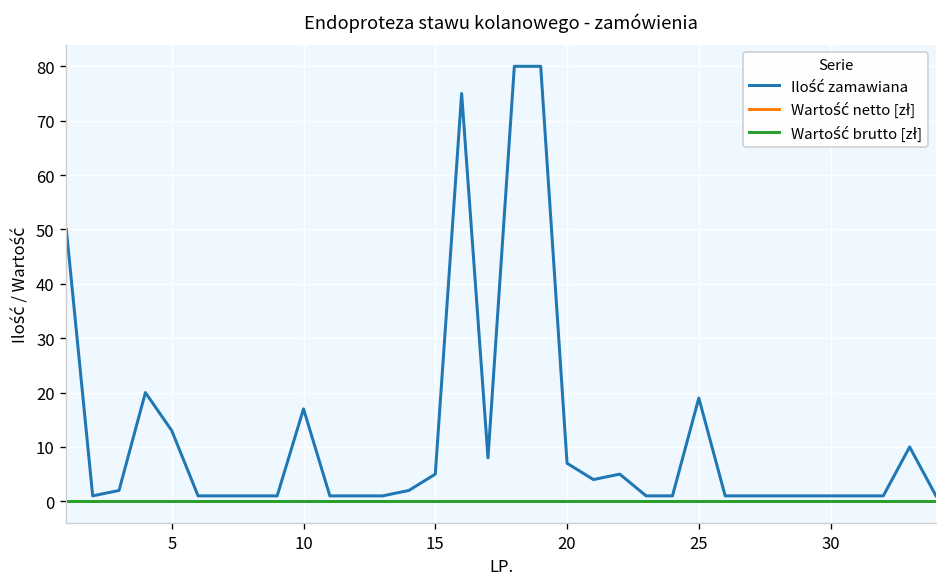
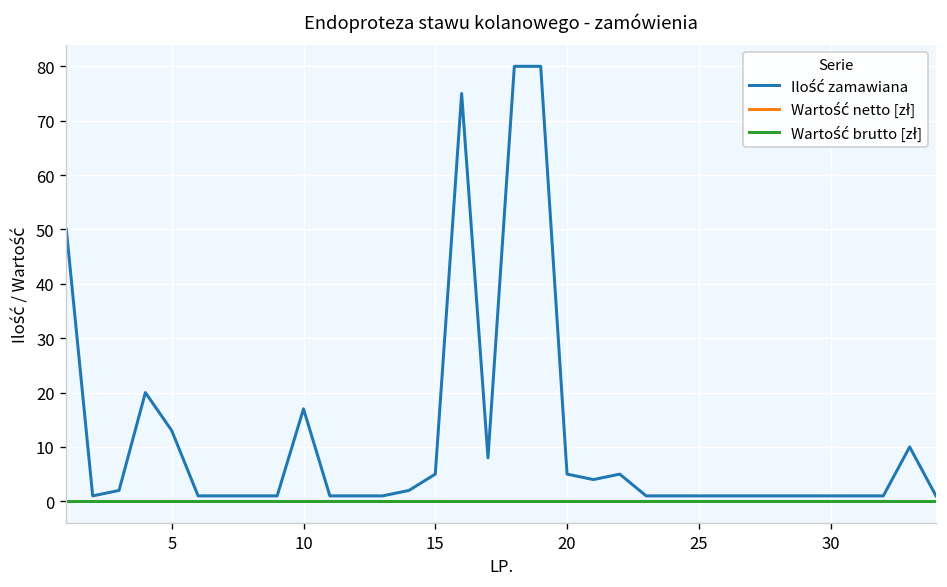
Ilość zamawiana, 20: 7 -> 5
Ilość zamawiana, 25: 19 -> 1
